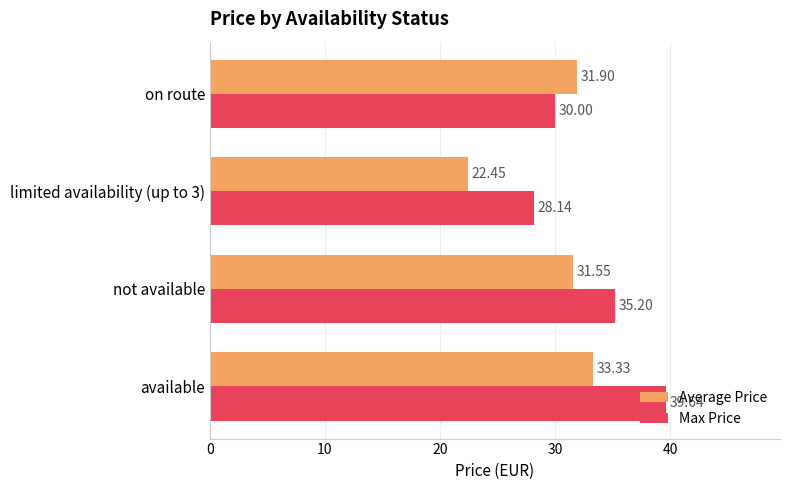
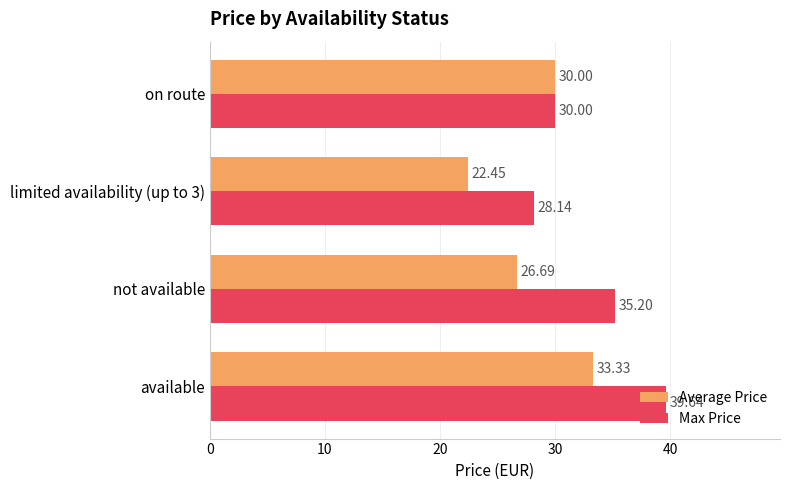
Average Price, on route: 31.90 -> 30.00
Average Price, not available: 31.55 -> 26.69
